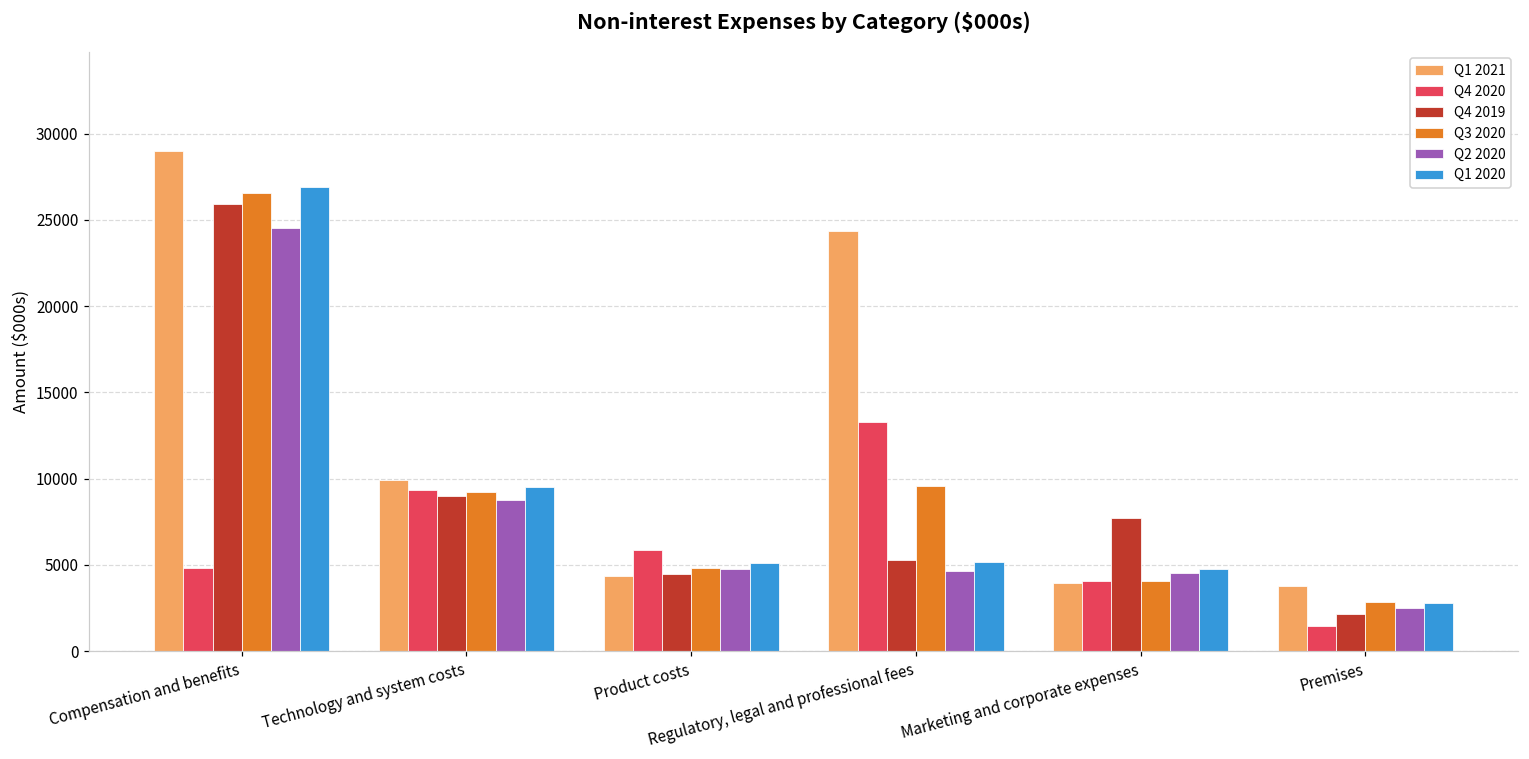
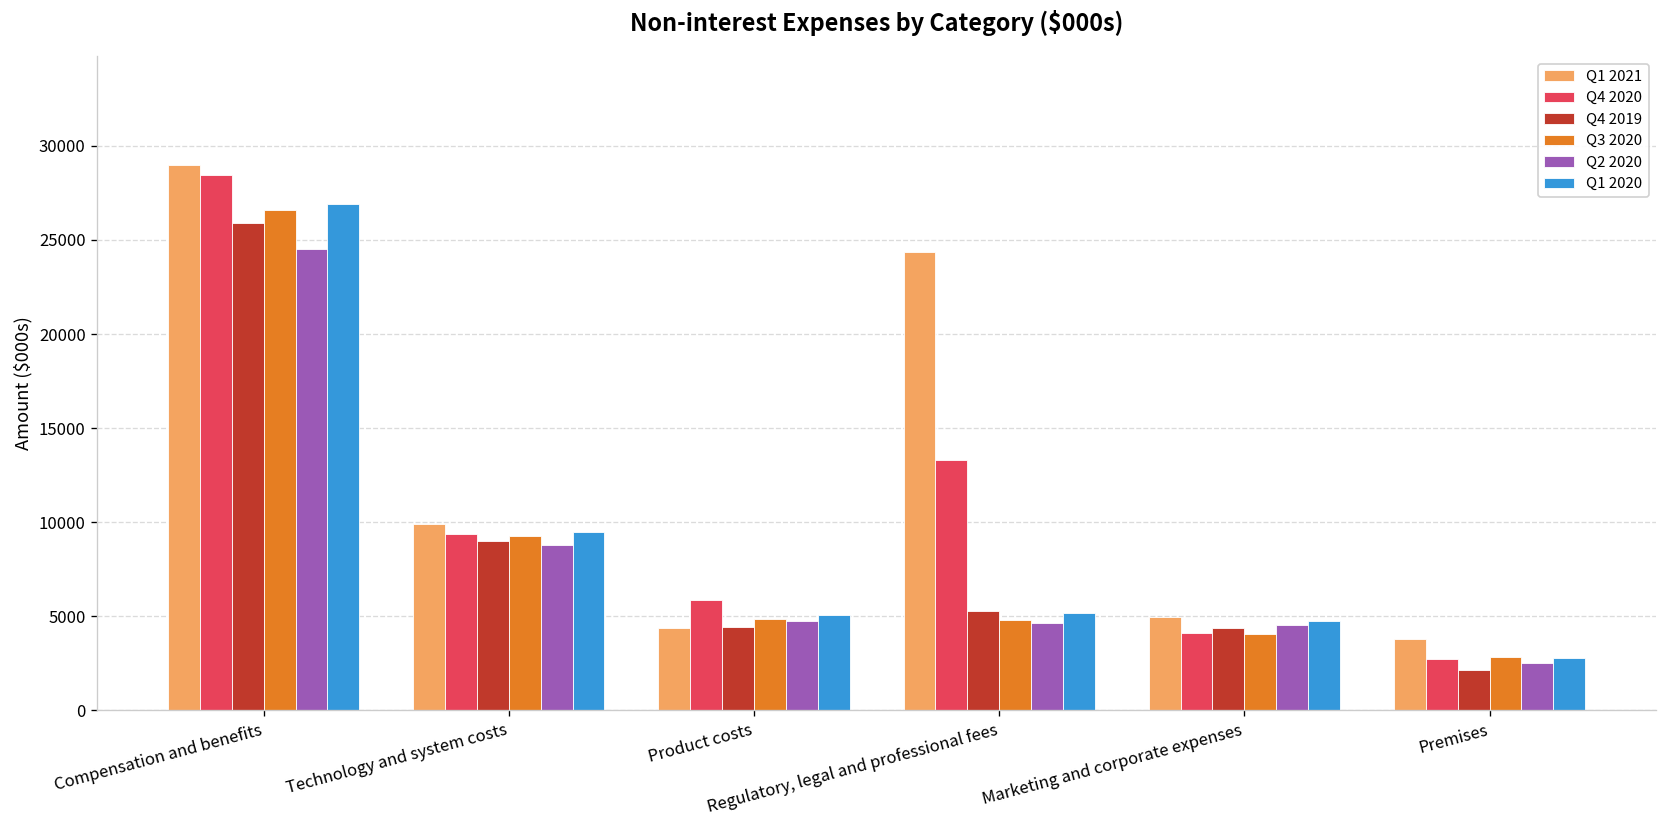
Q4 2020, Compensation and benefits: 4800 -> 28400
Q3 2020, Regulatory, legal and professional fees: 9600 -> 4800
Q1 2021, Marketing and corporate expenses: 3900 -> 4900
Q4 2019, Marketing and corporate expenses: 7700 -> 4400
Q4 2020, Premises: 1500 -> 2700
